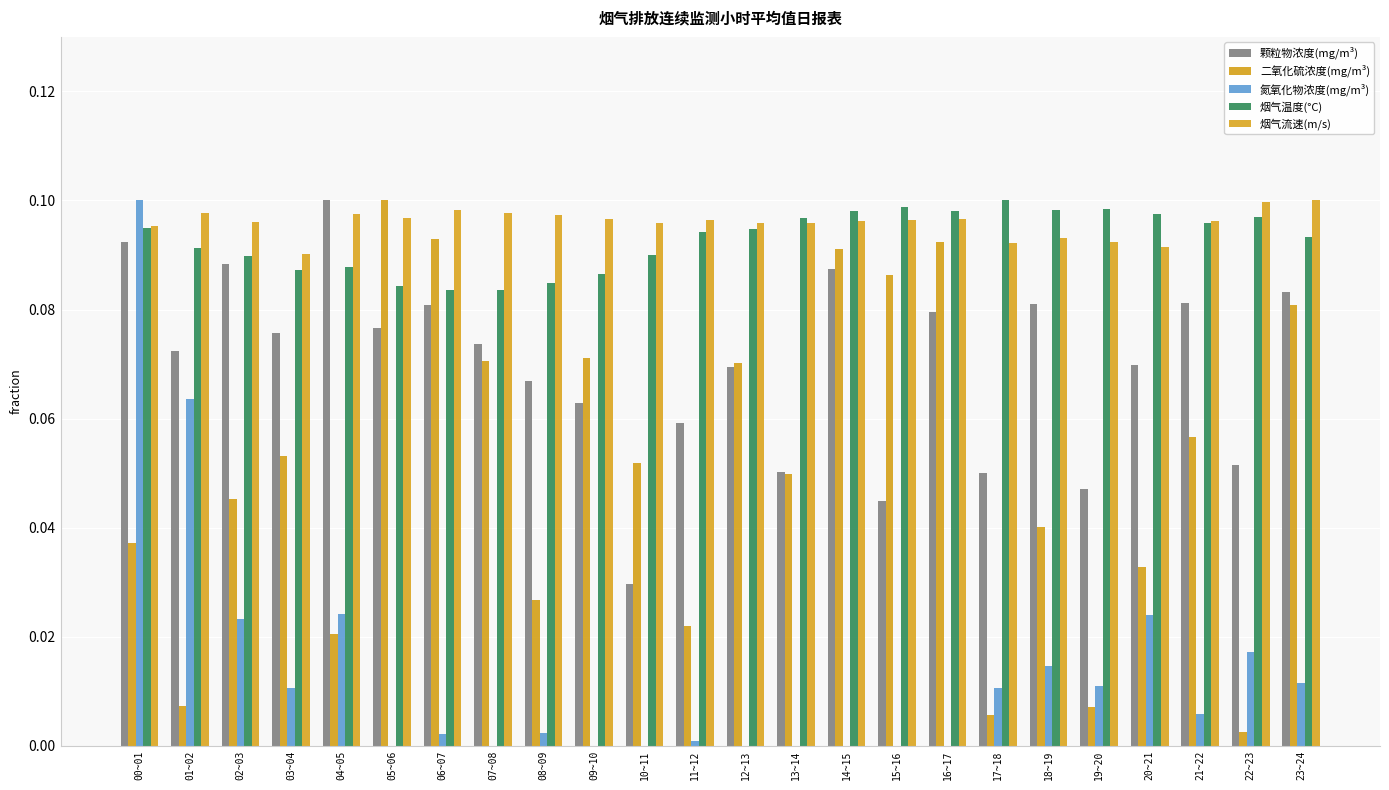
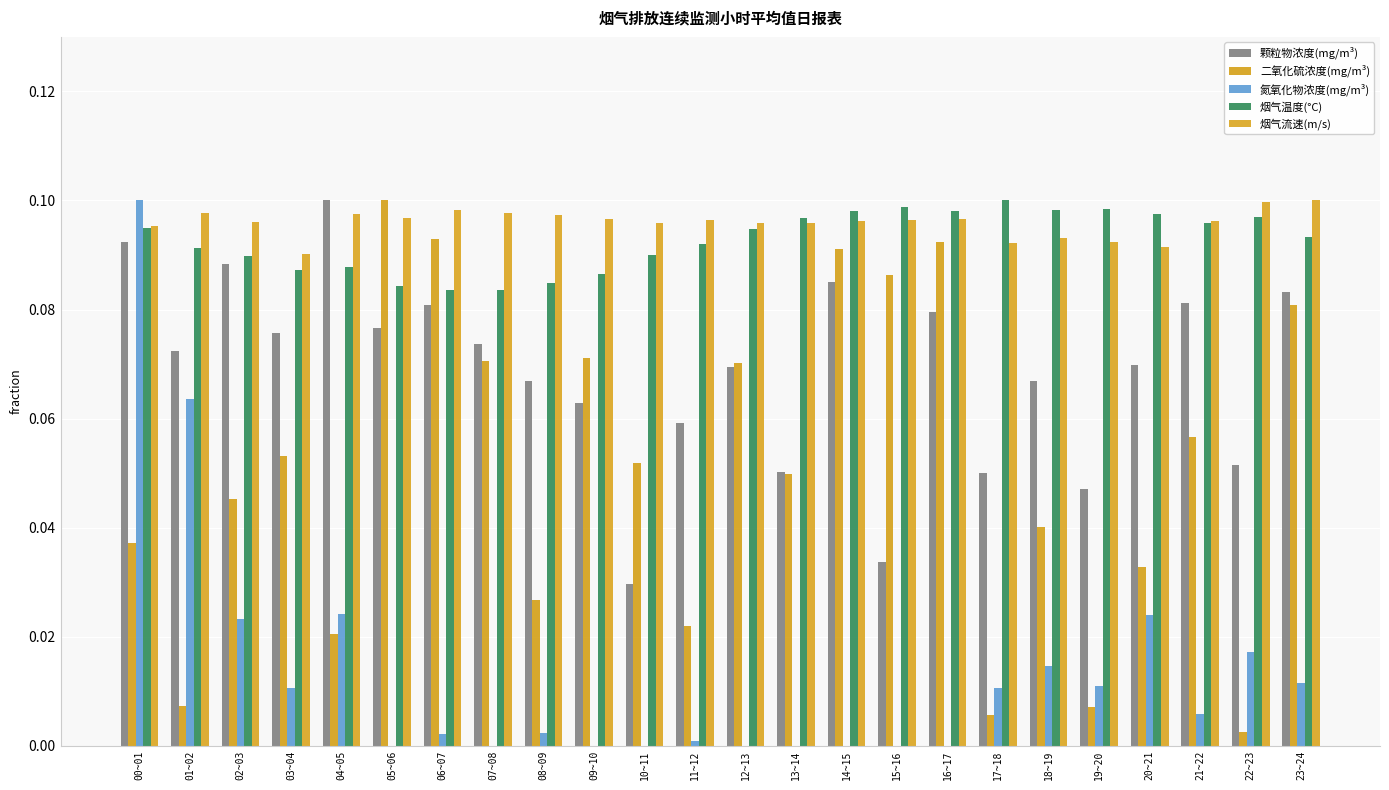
烟气温度(°C), 11~12: 0.094 -> 0.092
颗粒物浓度(mg/m³), 14~15: 0.087 -> 0.085
颗粒物浓度(mg/m³), 15~16: 0.045 -> 0.034
颗粒物浓度(mg/m³), 18~19: 0.081 -> 0.067
